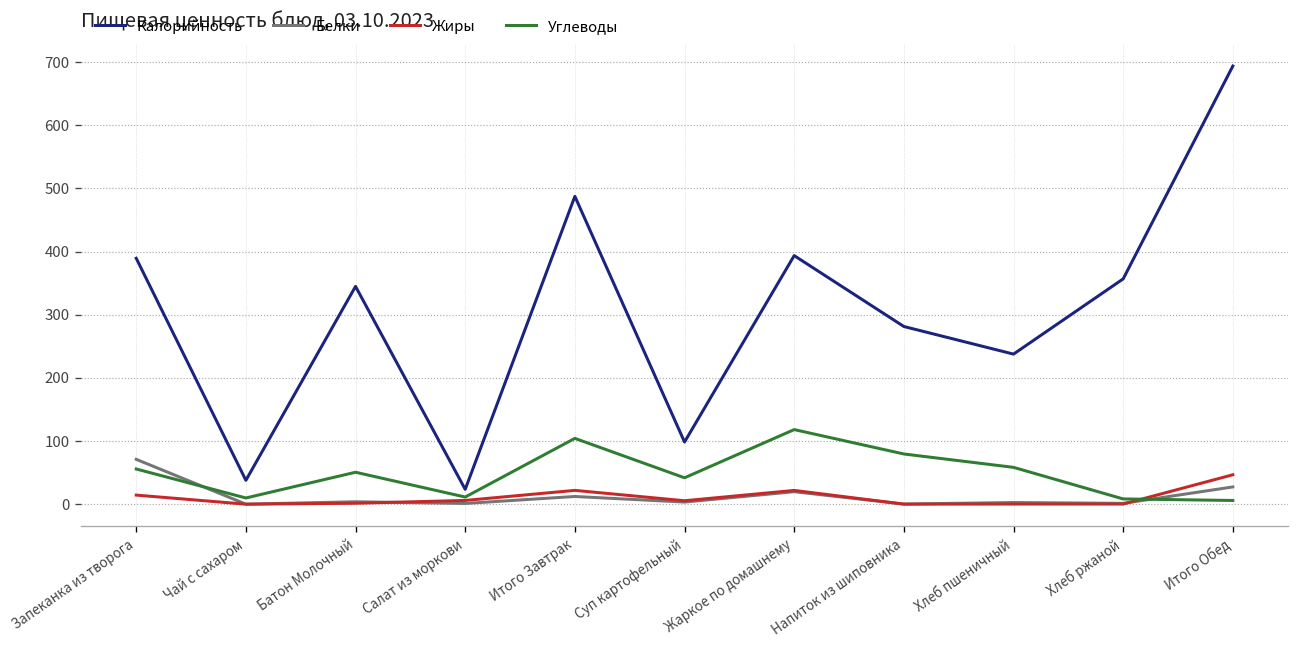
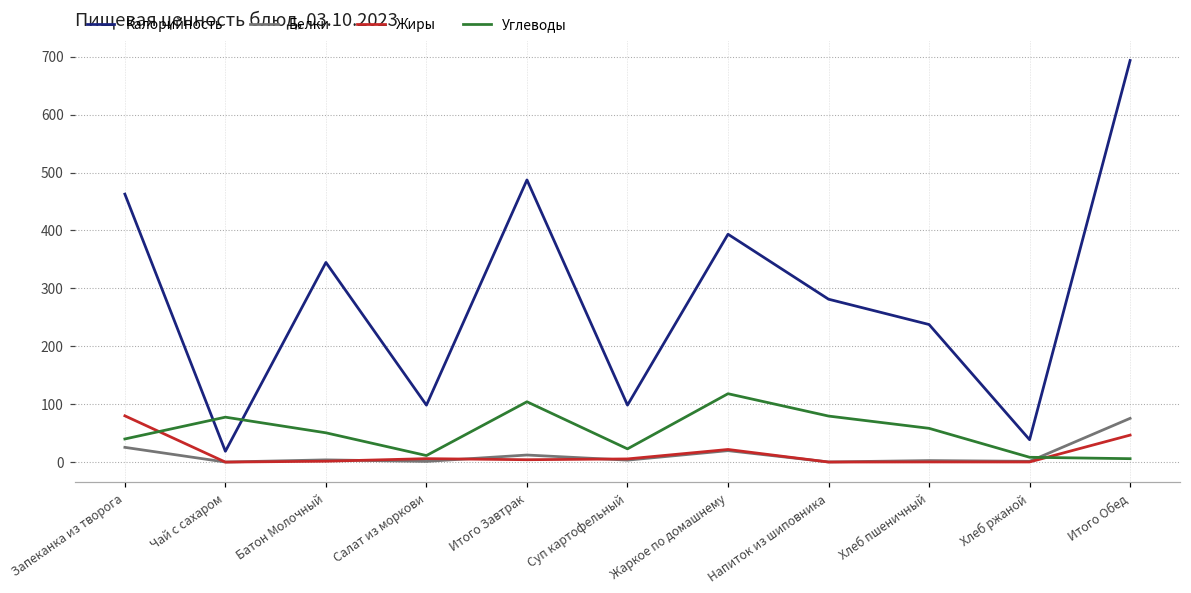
Калорийность, Запеканка из творога: 390 -> 460
Белки, Запеканка из творога: 70 -> 30
Жиры, Запеканка из творога: 10 -> 80
Углеводы, Запеканка из творога: 60 -> 40
Калорийность, Чай с сахаром: 40 -> 20
Углеводы, Чай с сахаром: 10 -> 80
Калорийность, Салат из моркови: 20 -> 100
Жиры, Итого Завтрак: 20 -> 0
Углеводы, Суп картофельный: 40 -> 20
Калорийность, Хлеб ржаной: 360 -> 40
Белки, Итого Обед: 30 -> 80
